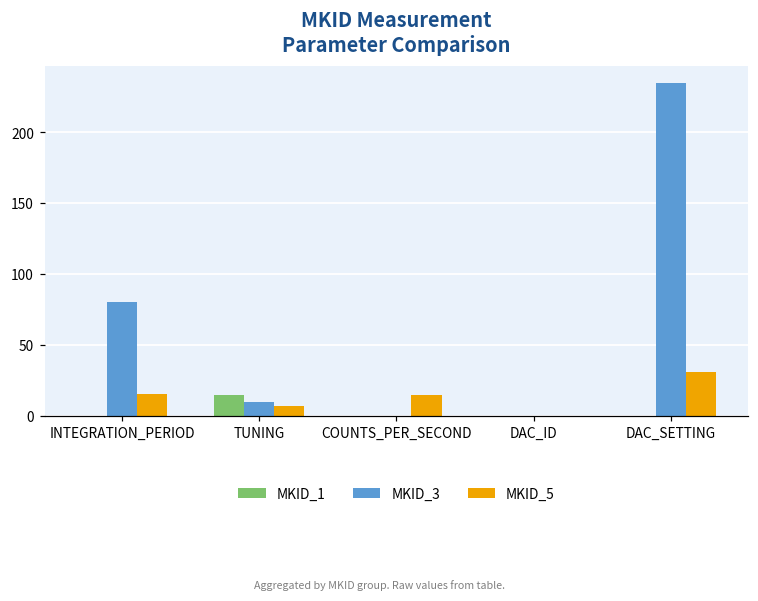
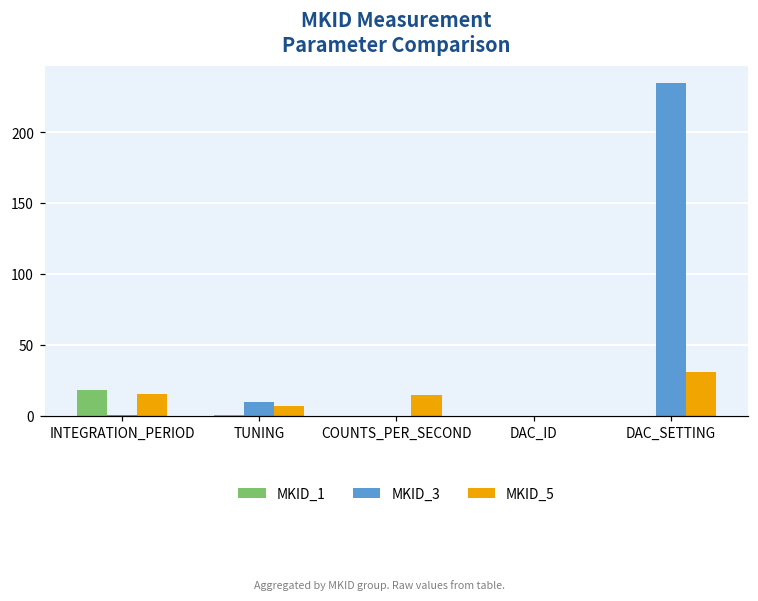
MKID_1, INTEGRATION_PERIOD: 0 -> 18
MKID_3, INTEGRATION_PERIOD: 80 -> 0
MKID_1, TUNING: 15 -> 0
